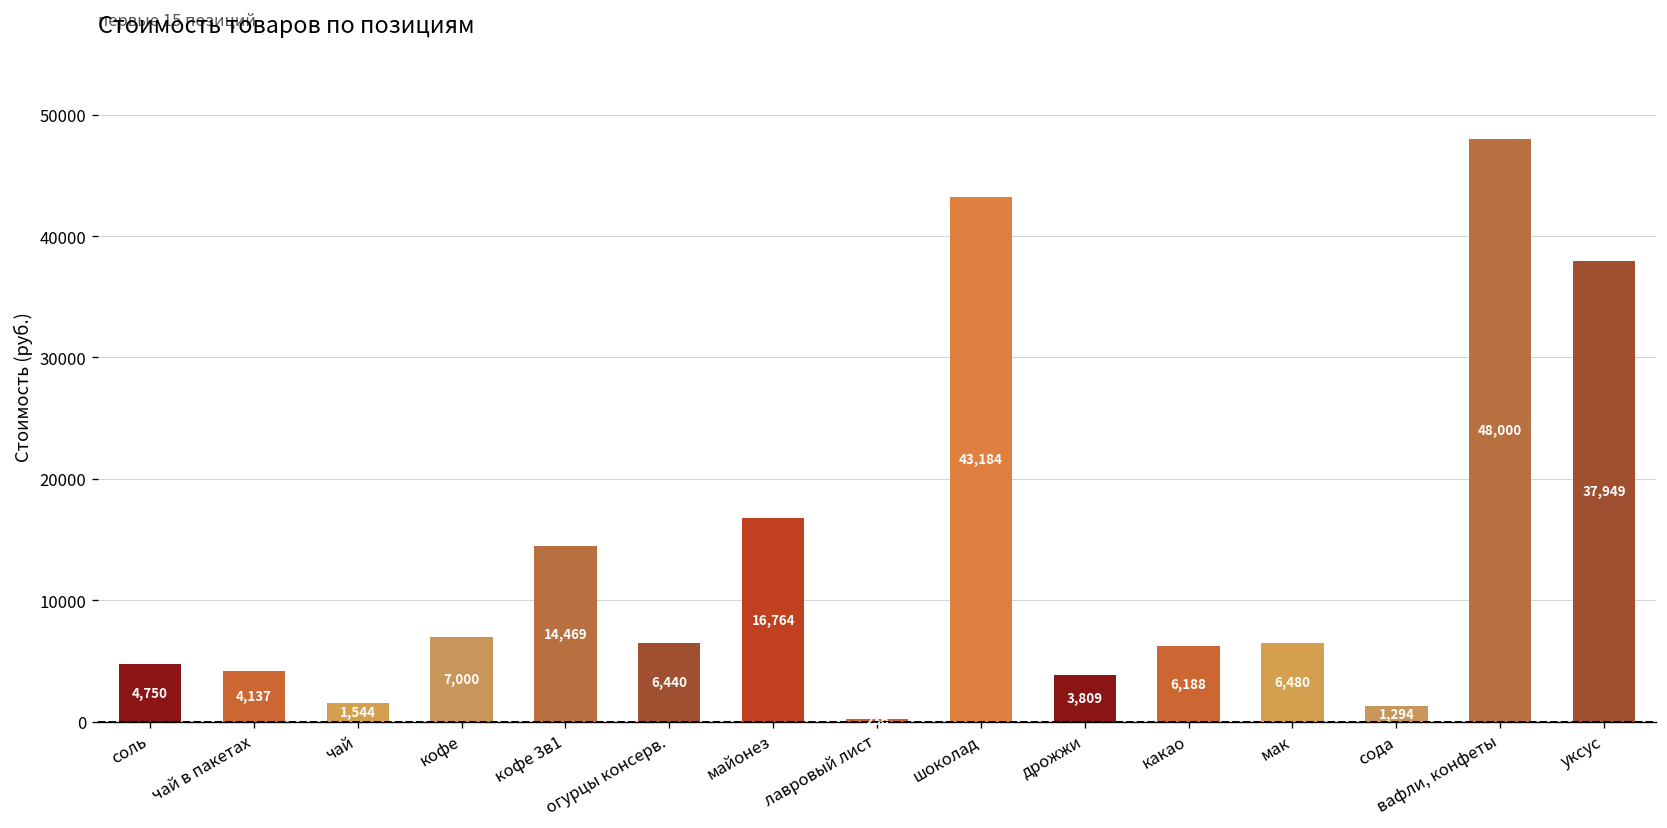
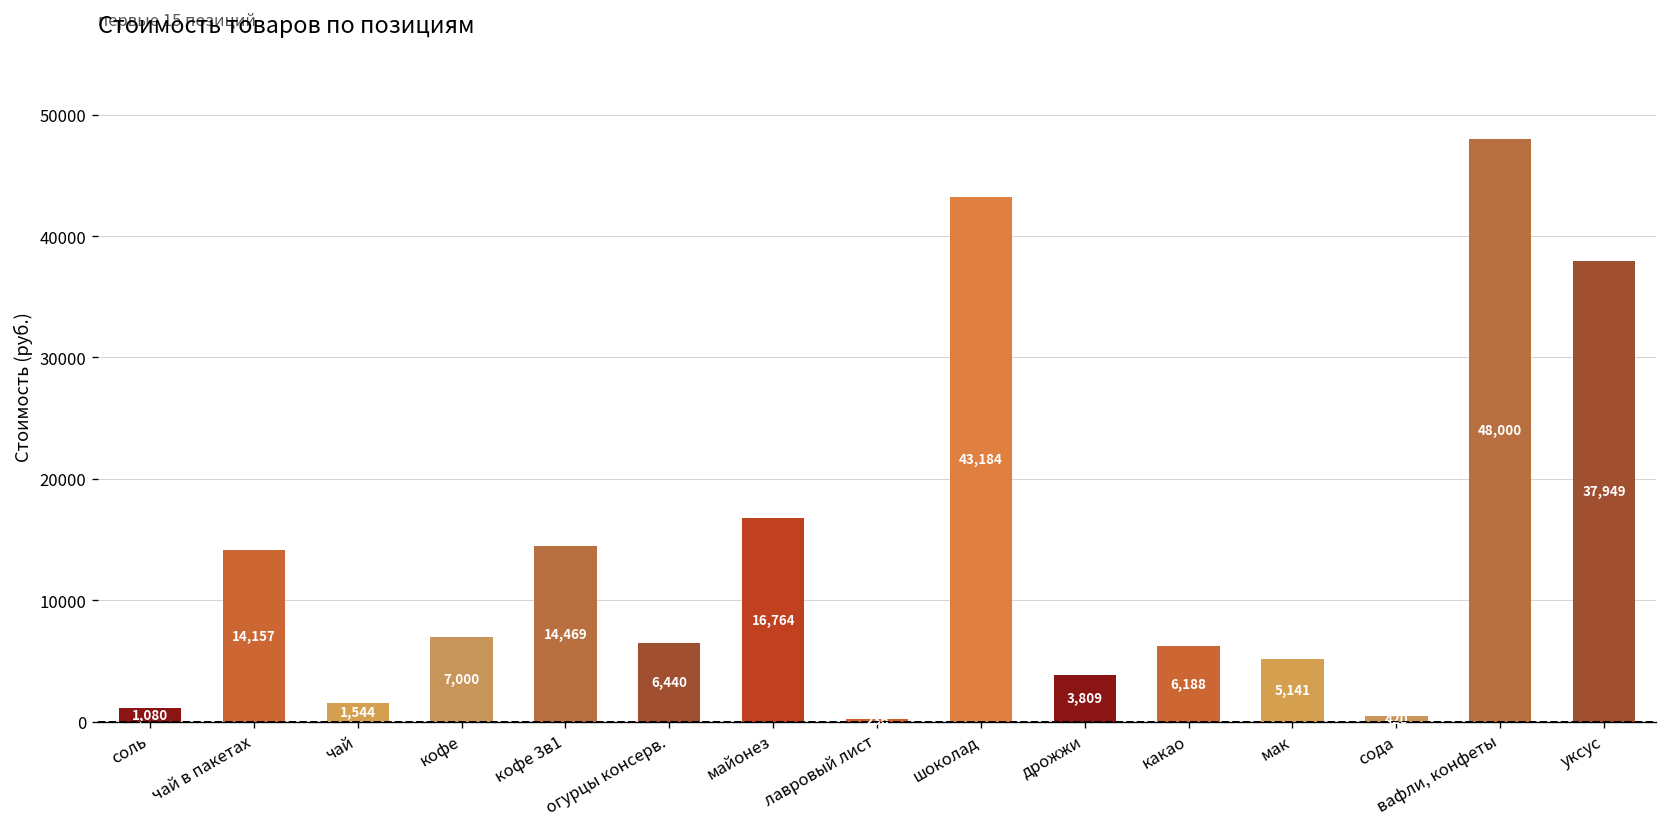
соль: 4,750 -> 1,080
чай в пакетах: 4,137 -> 14,157
мак: 6,480 -> 5,141
сода: 1300 -> 400
